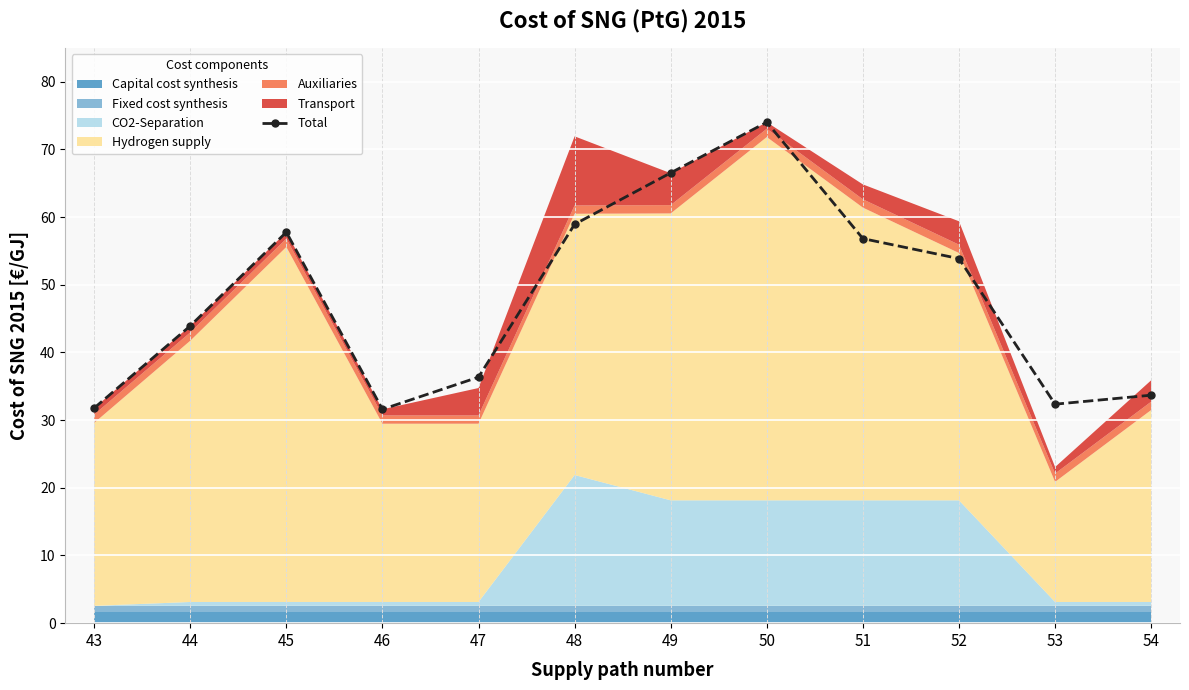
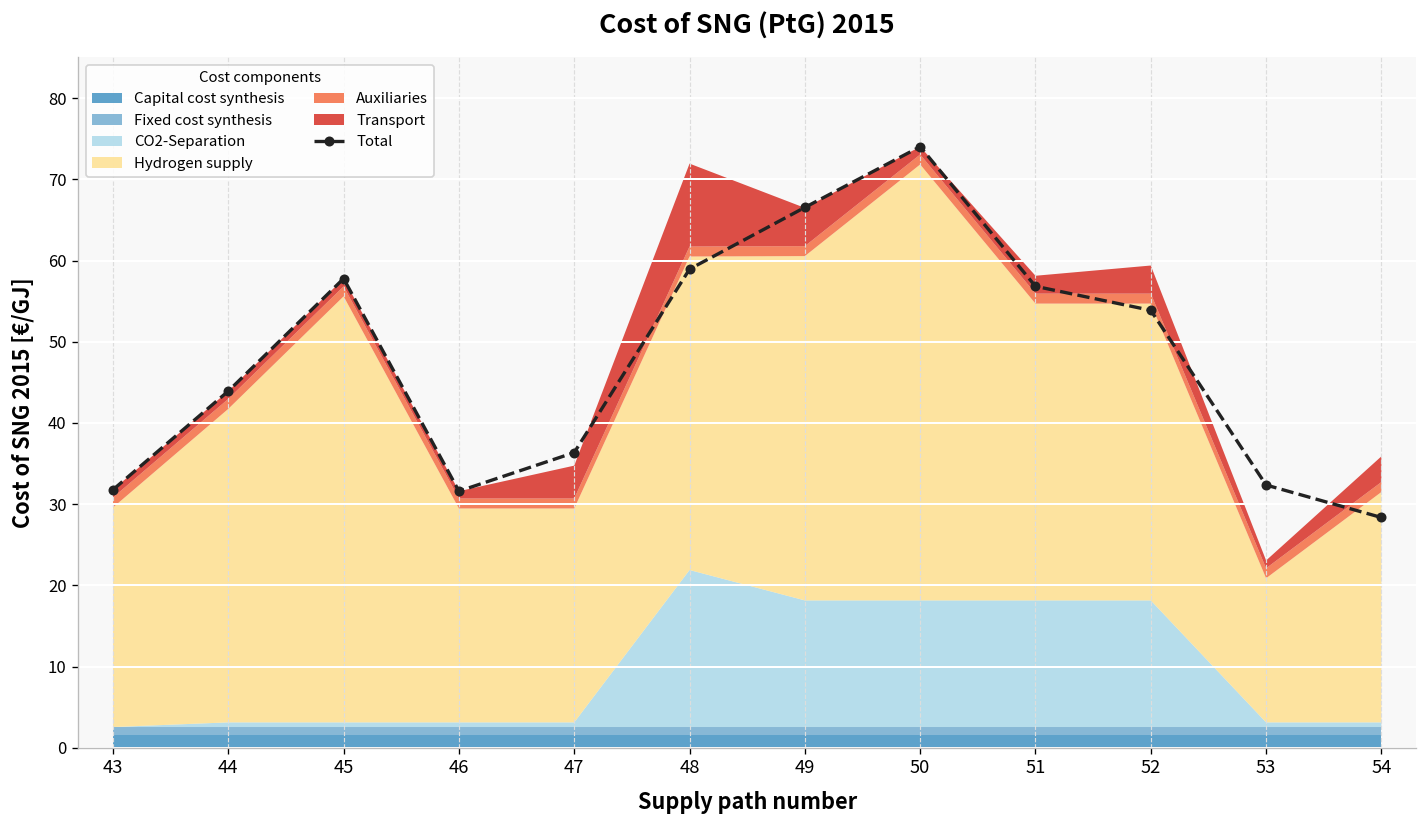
Hydrogen supply, 51: 43 -> 37
Total, 54: 34 -> 28
